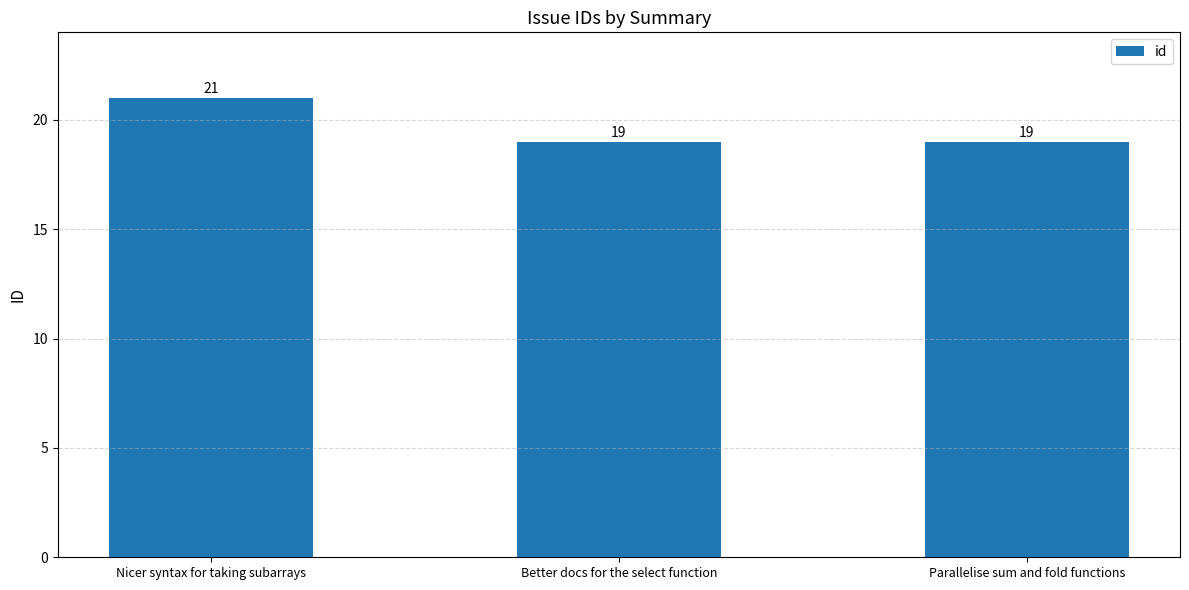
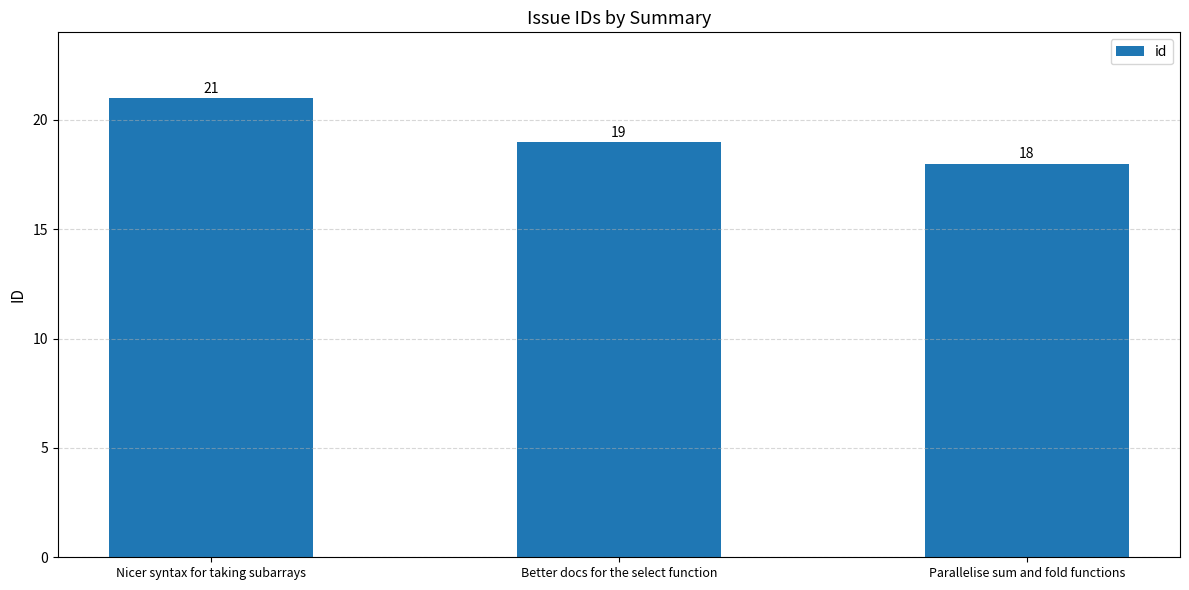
Parallelise sum and fold functions: 19 -> 18
